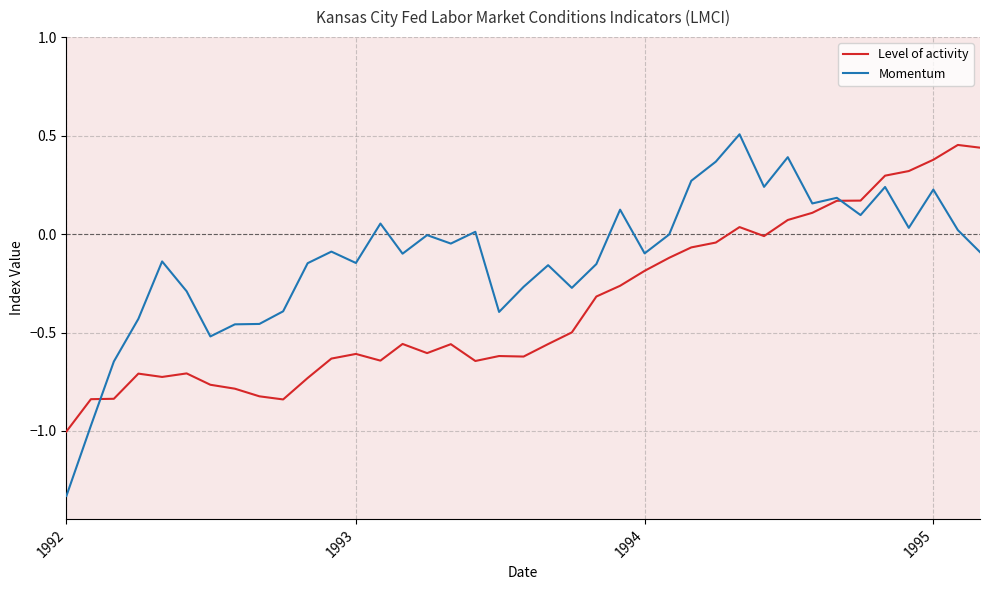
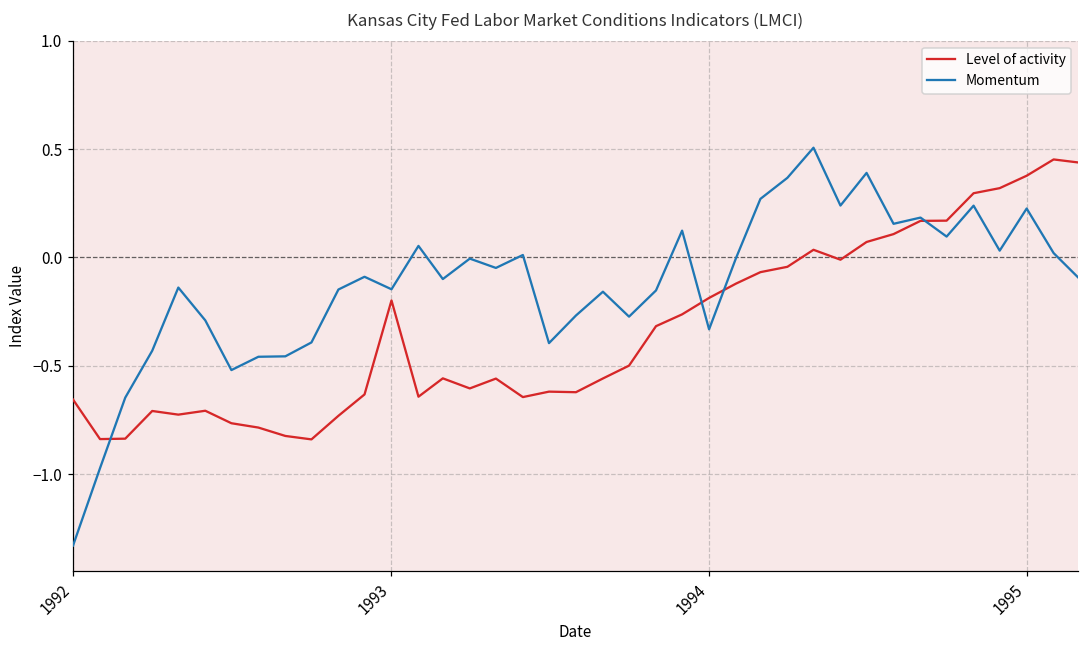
Level of activity, 1992: -1.00 -> -0.66
Level of activity, 1993: -0.61 -> -0.20
Momentum, 1994: -0.10 -> -0.33
